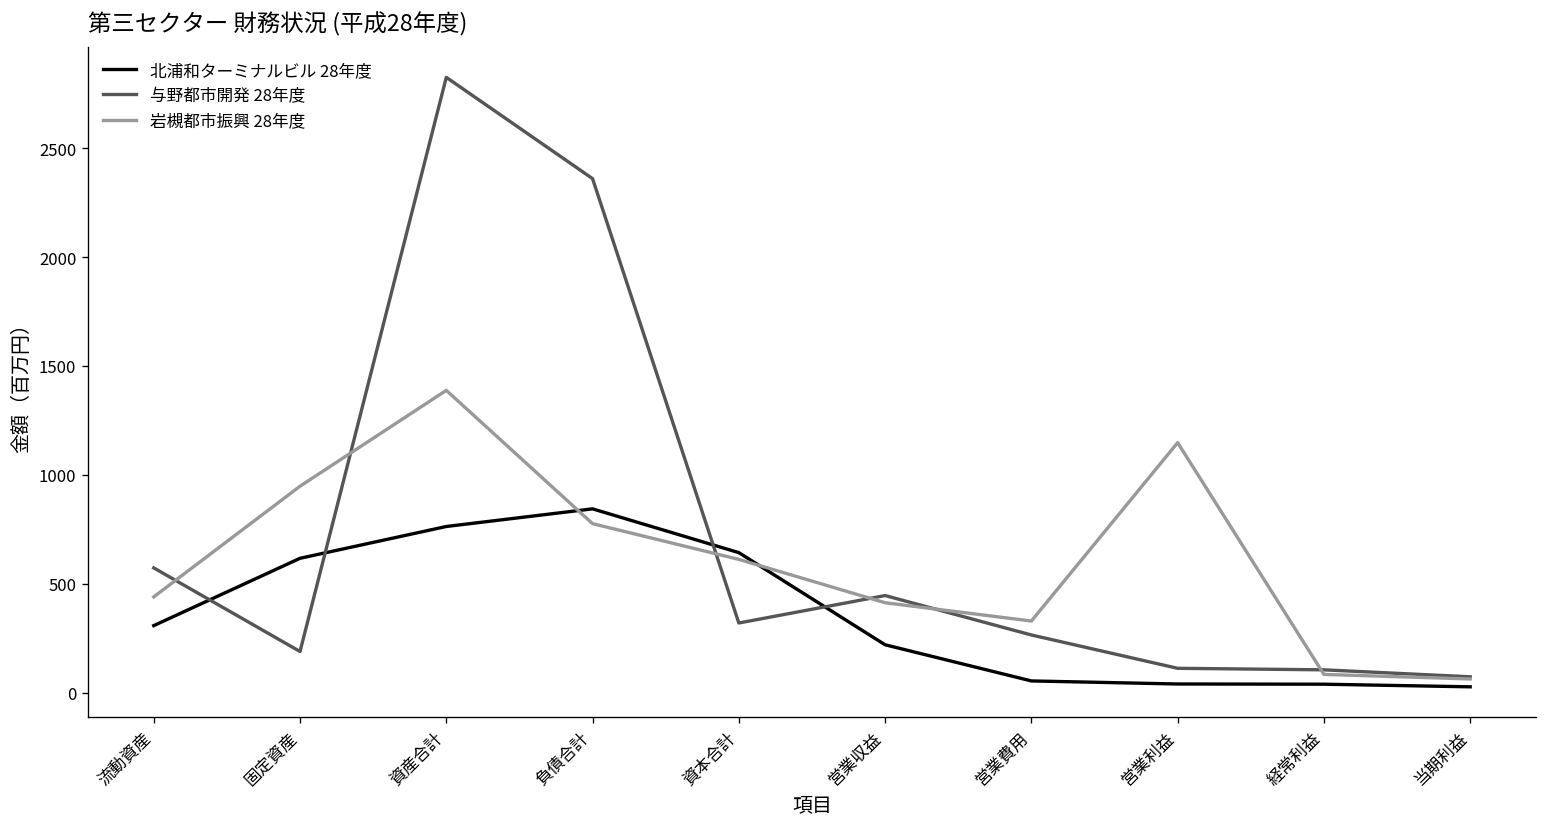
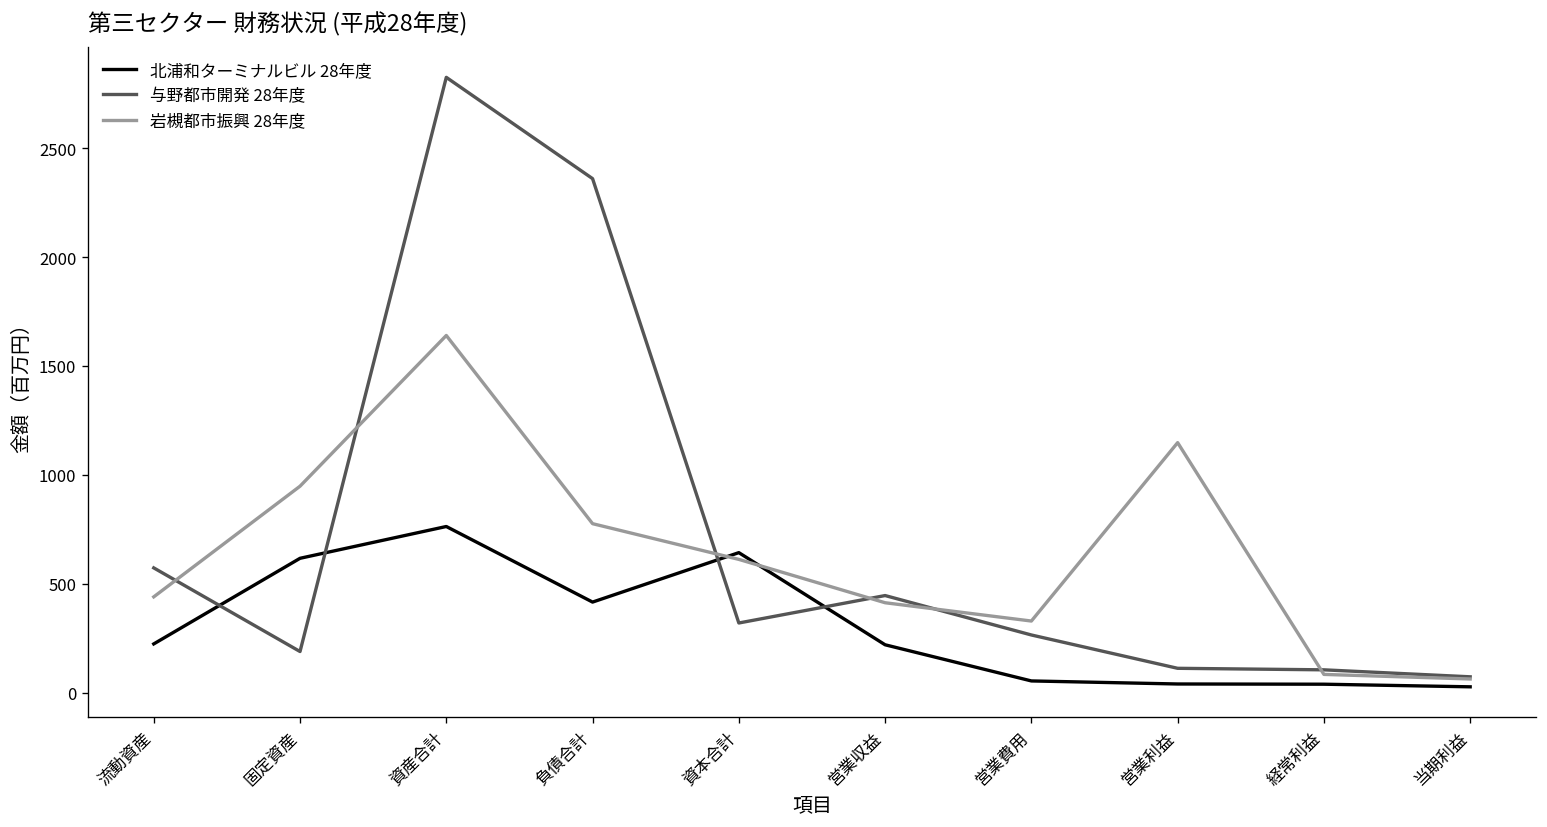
北浦和ターミナルビル 28年度, 流動資産: 310 -> 220
岩槻都市振興 28年度, 資産合計: 1390 -> 1640
北浦和ターミナルビル 28年度, 負債合計: 840 -> 420
